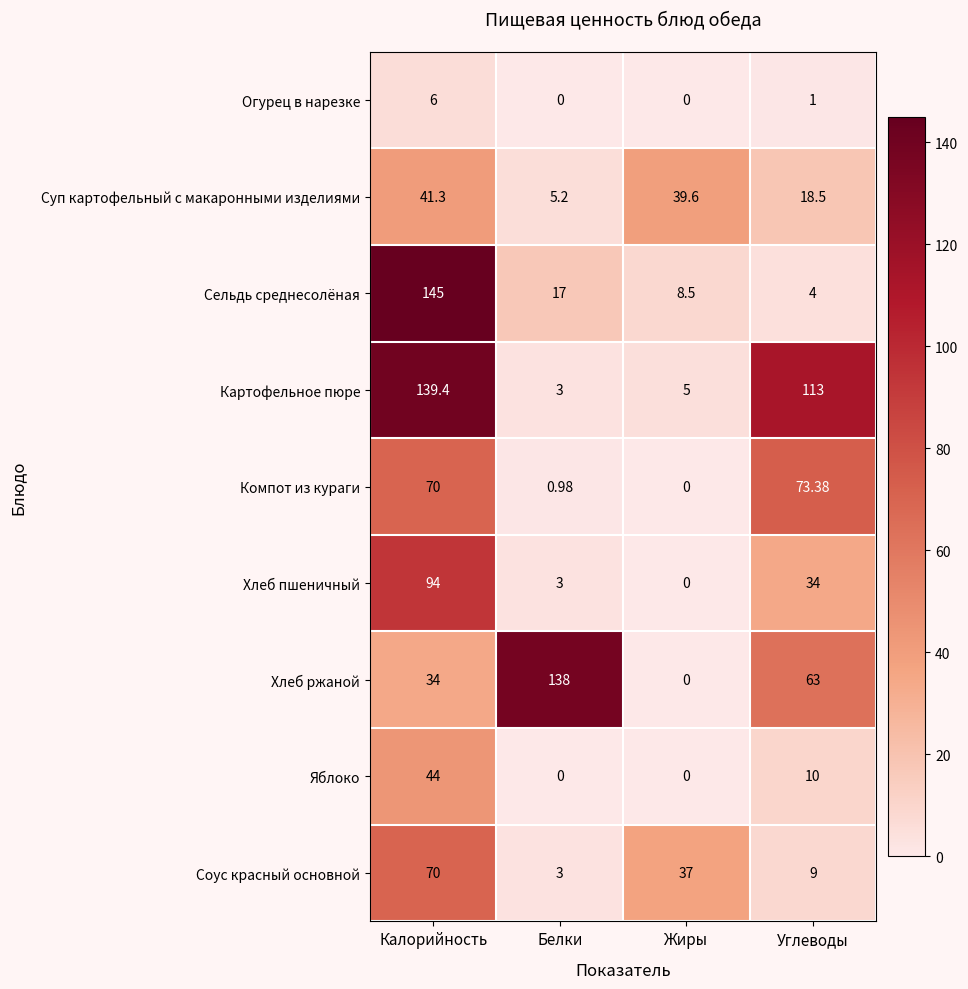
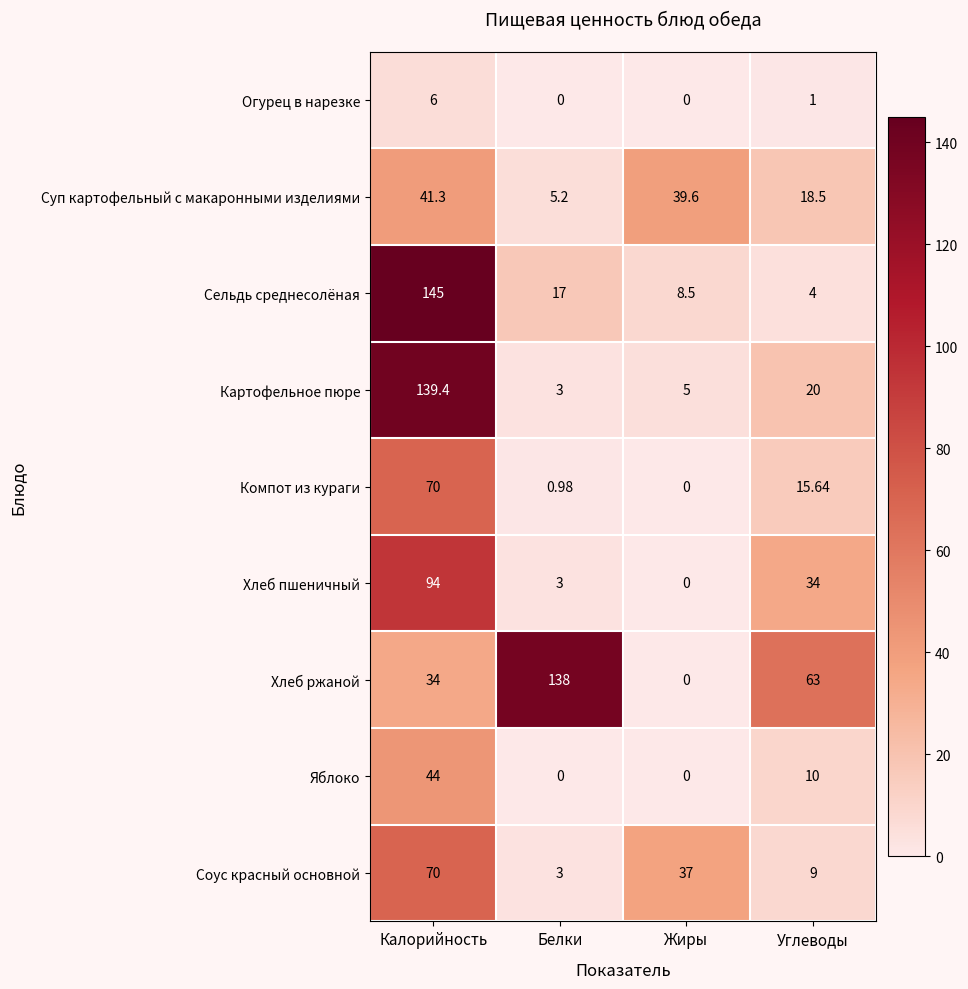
Картофельное пюре, Углеводы: 113 -> 20
Компот из кураги, Углеводы: 73.38 -> 15.64
